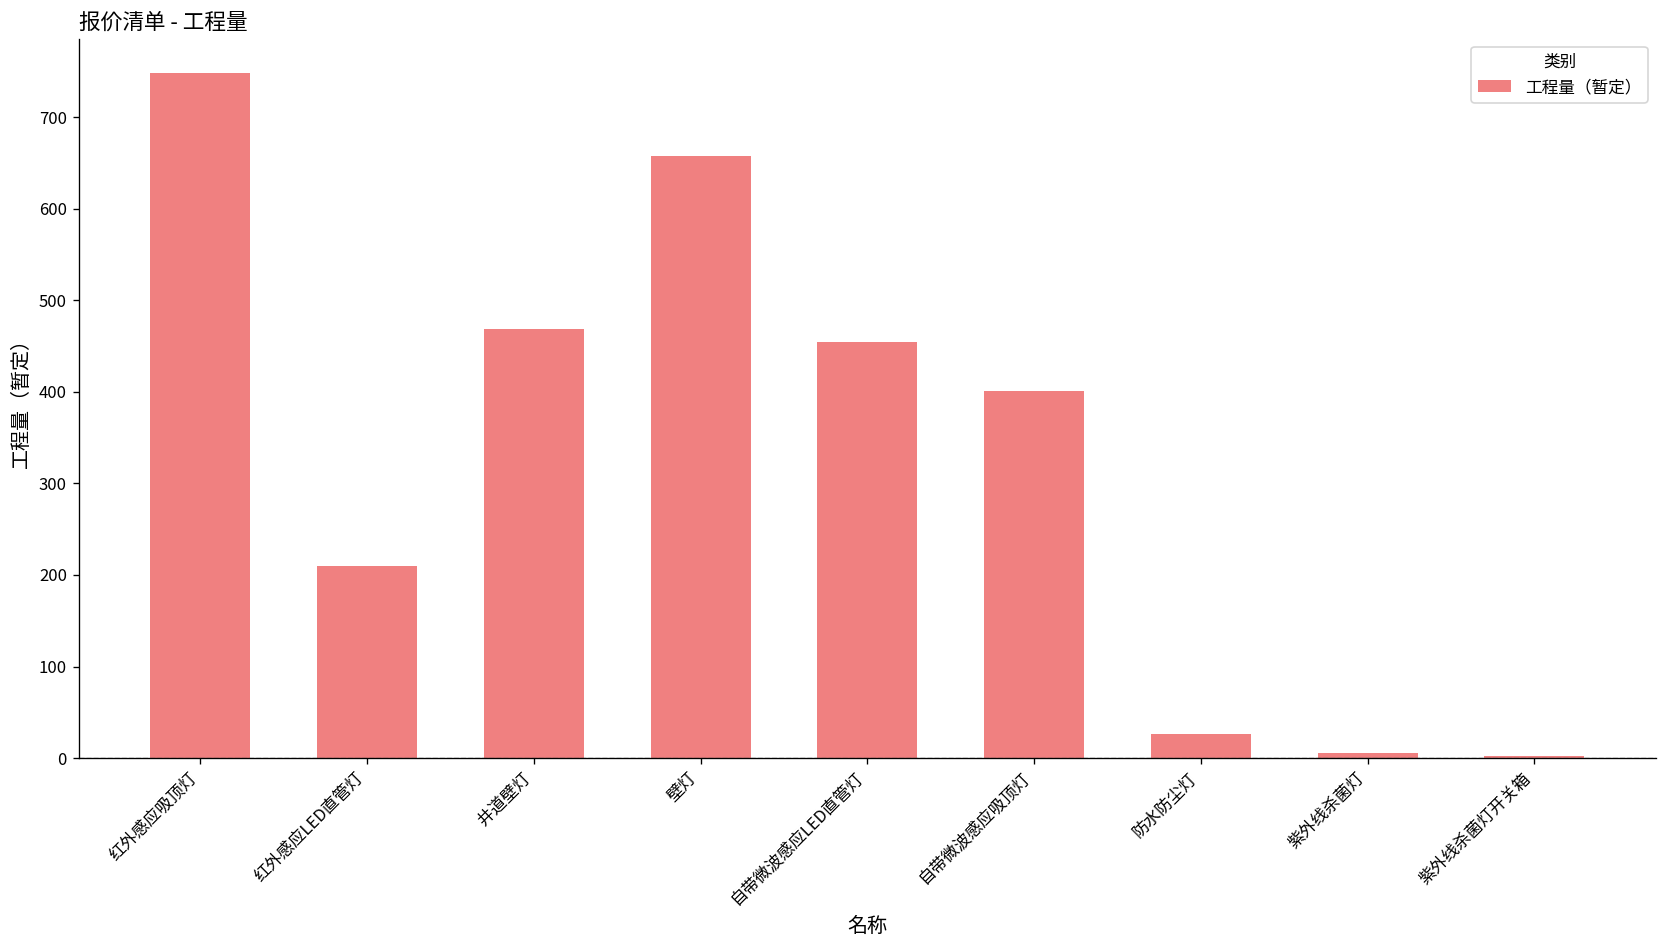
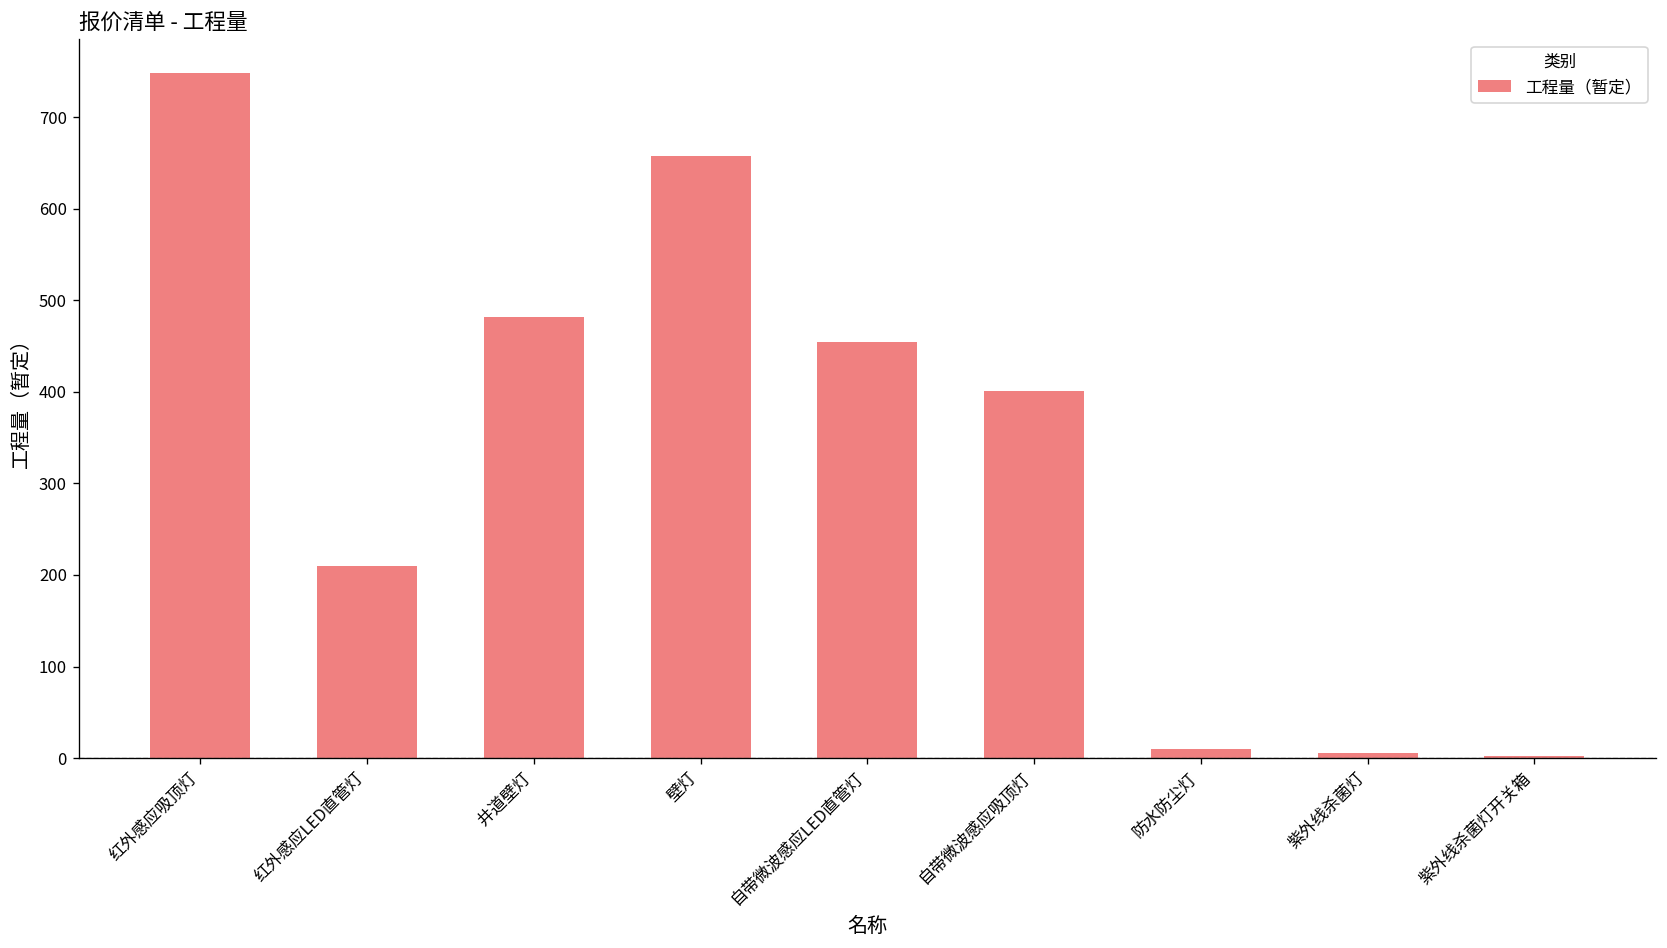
井道壁灯: 470 -> 480
防水防尘灯: 30 -> 10
